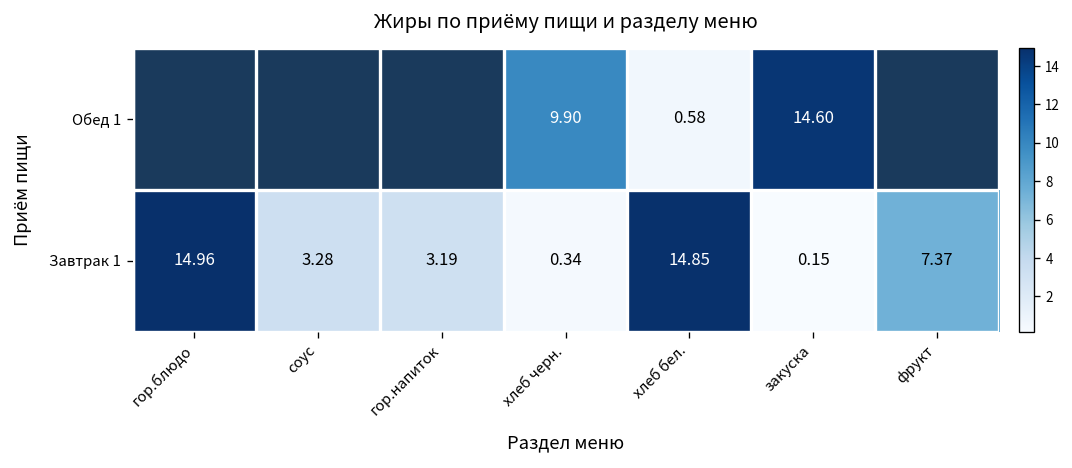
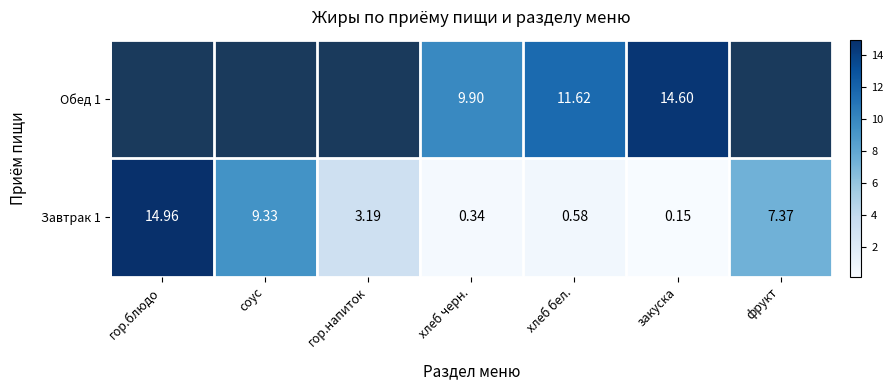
Обед 1, хлеб бел.: 0.58 -> 11.62
Завтрак 1, соус: 3.28 -> 9.33
Завтрак 1, хлеб бел.: 14.85 -> 0.58
